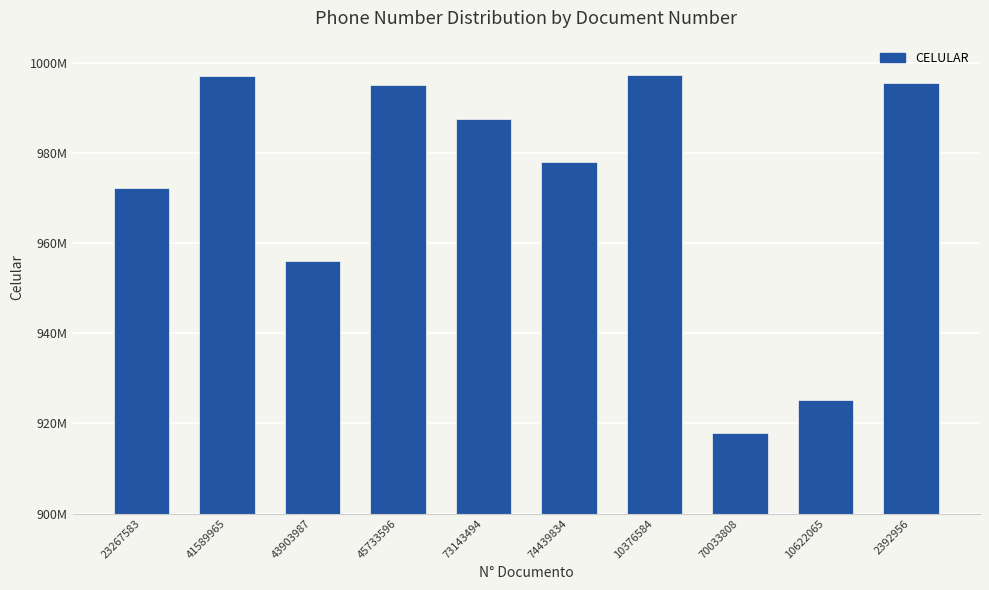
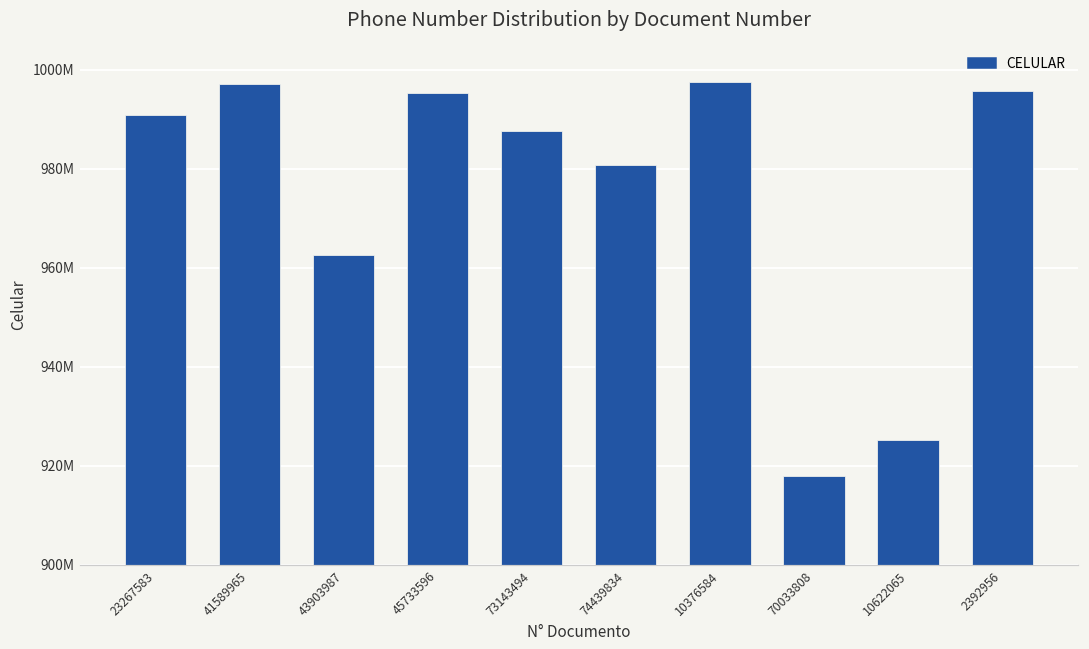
23267583: 972000000 -> 991000000
43903987: 956000000 -> 962000000
74439834: 978000000 -> 981000000
